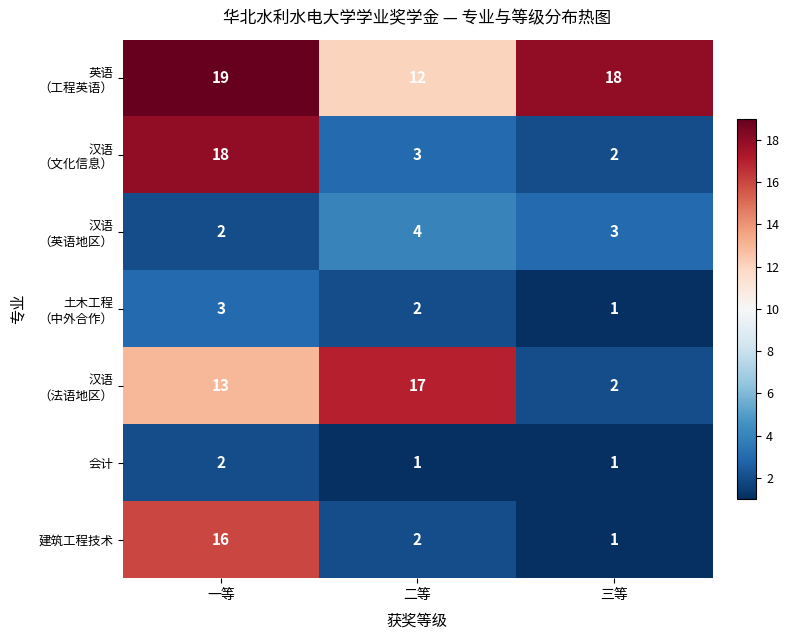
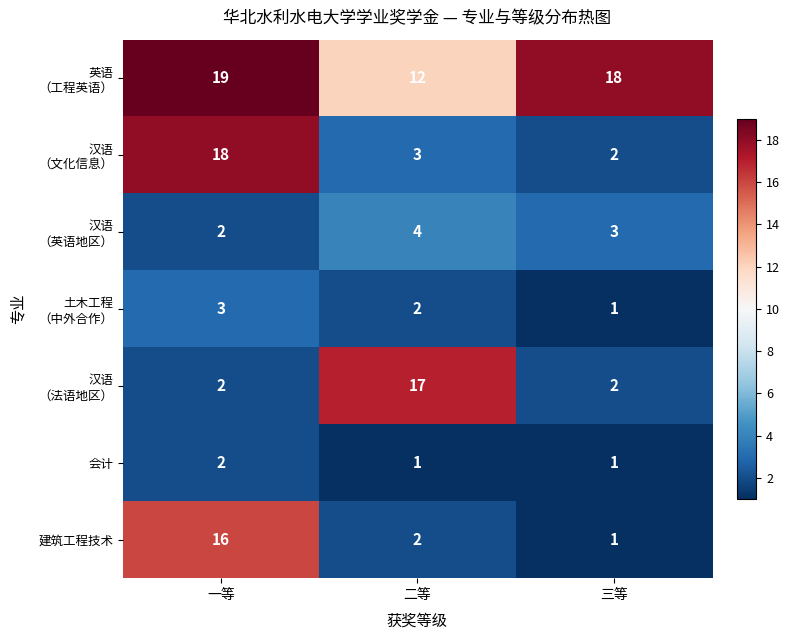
汉语 （法语地区）, 一等: 13 -> 2
